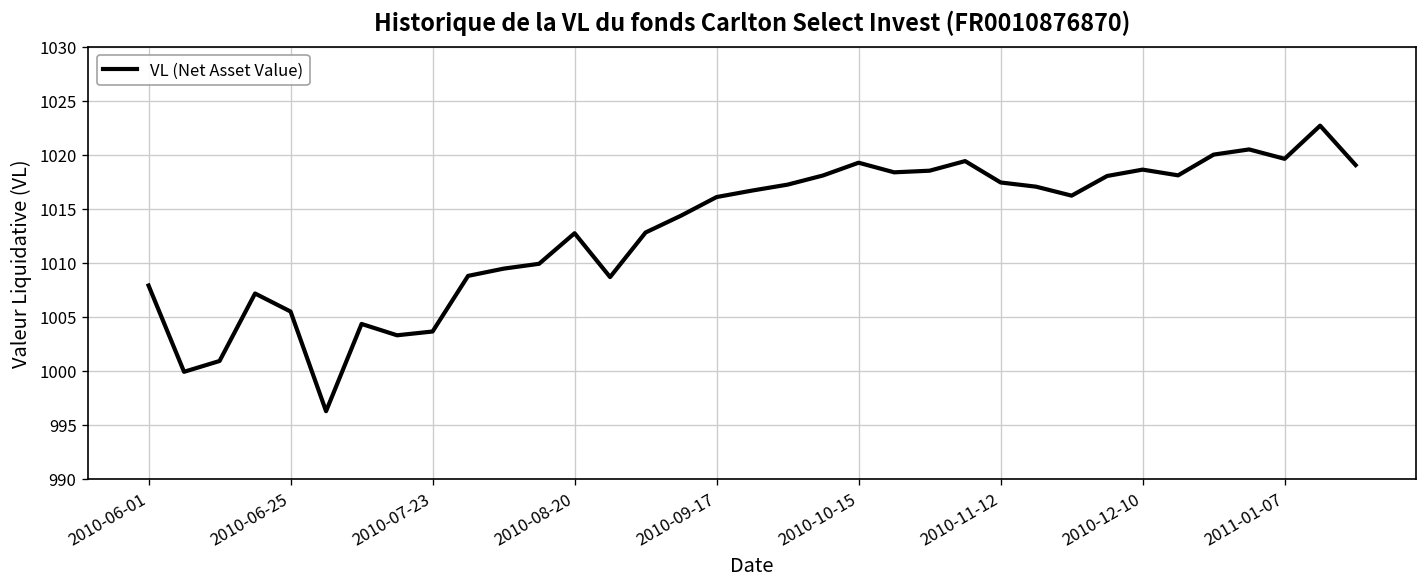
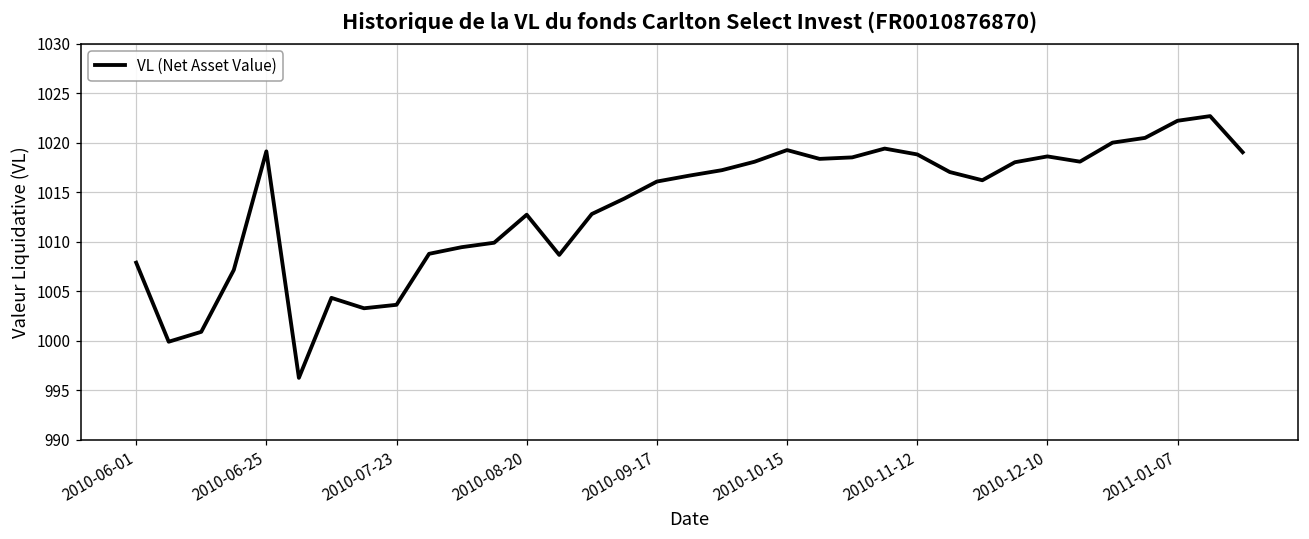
2010-06-25: 1005 -> 1019
2010-11-12: 1017 -> 1019
2011-01-07: 1020 -> 1022
